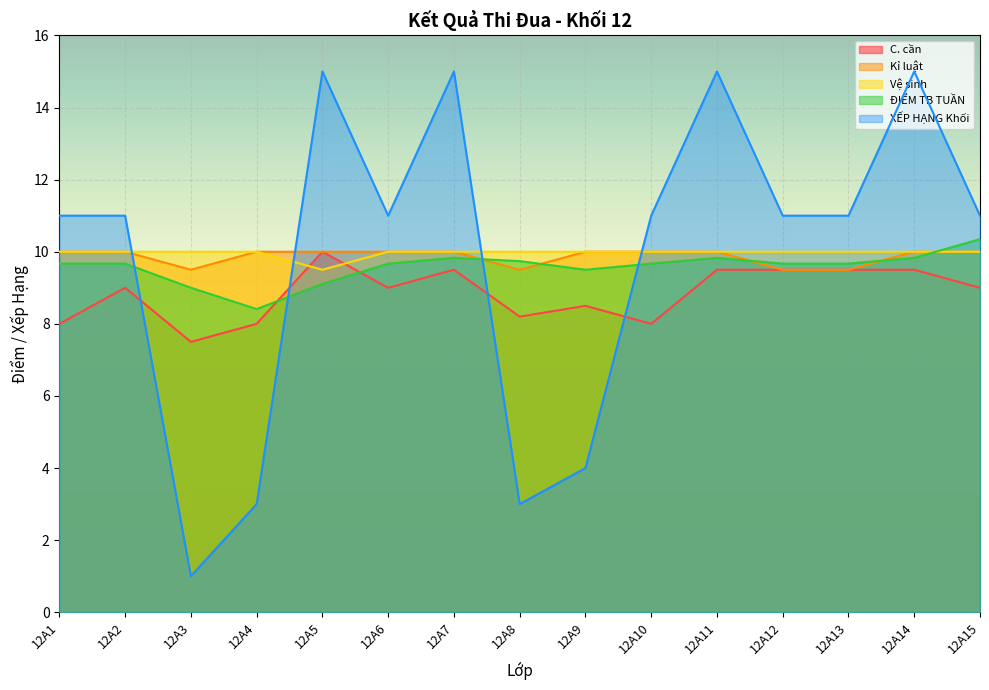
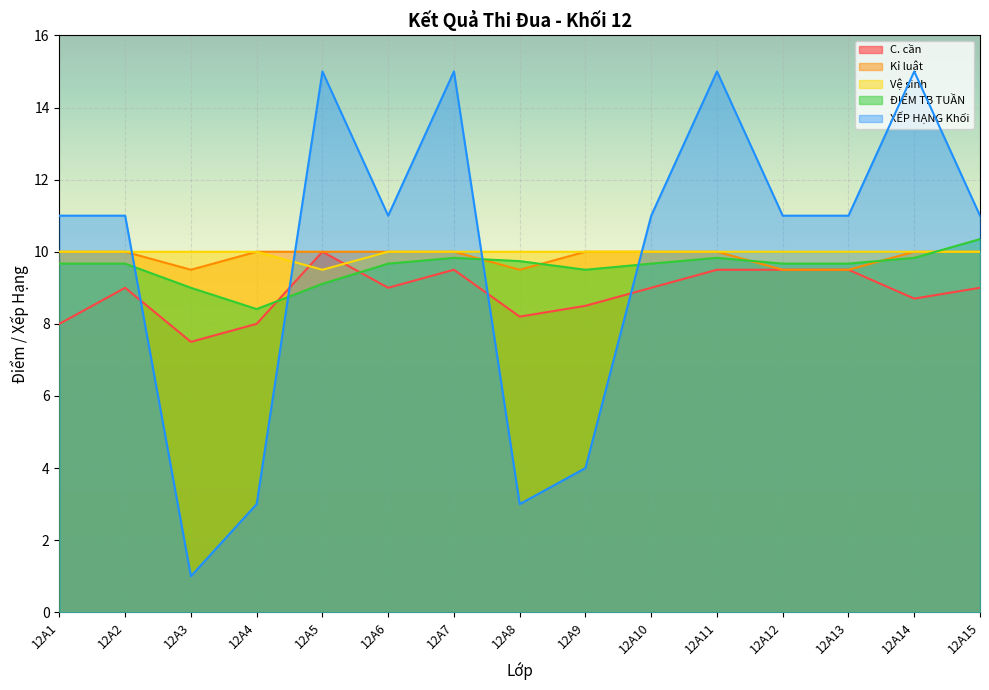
C. cần, 12A10: 8 -> 9
C. cần, 12A14: 9.5 -> 8.7
